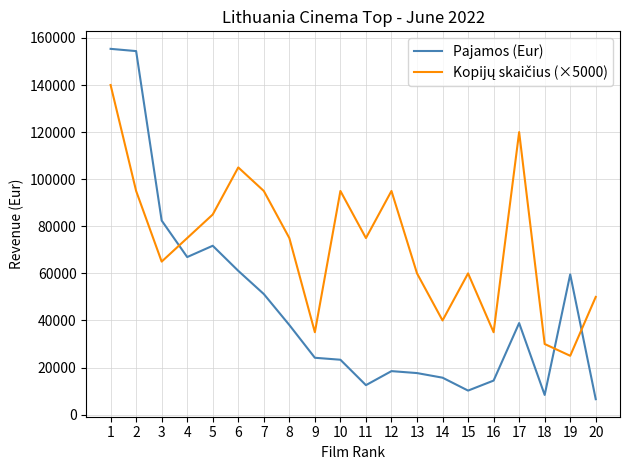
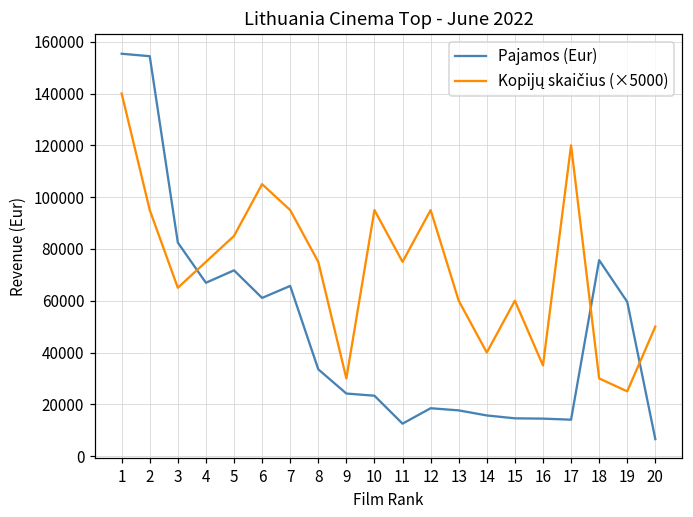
Pajamos (Eur), 7: 51000 -> 66000
Pajamos (Eur), 8: 38000 -> 34000
Kopijų skaičius (×5000), 9: 35000 -> 30000
Pajamos (Eur), 15: 10000 -> 15000
Pajamos (Eur), 17: 39000 -> 14000
Pajamos (Eur), 18: 8000 -> 76000
